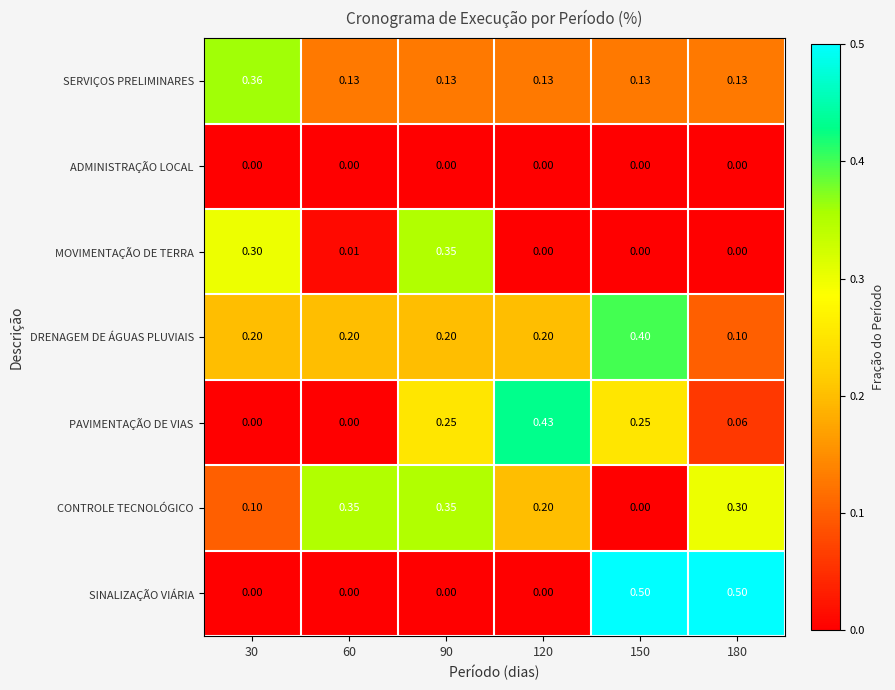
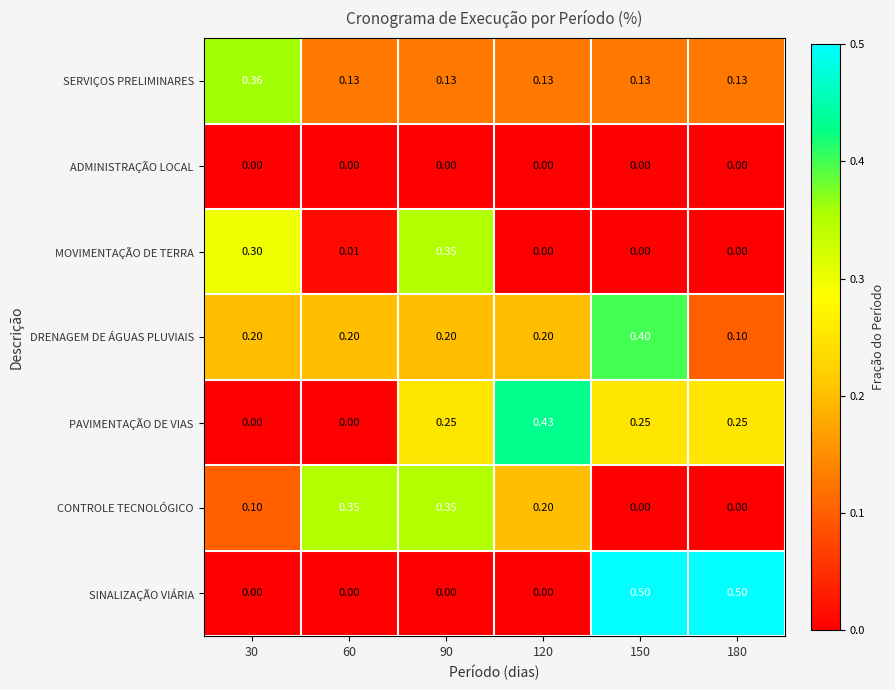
PAVIMENTAÇÃO DE VIAS, 180: 0.06 -> 0.25
CONTROLE TECNOLÓGICO, 180: 0.30 -> 0.00
